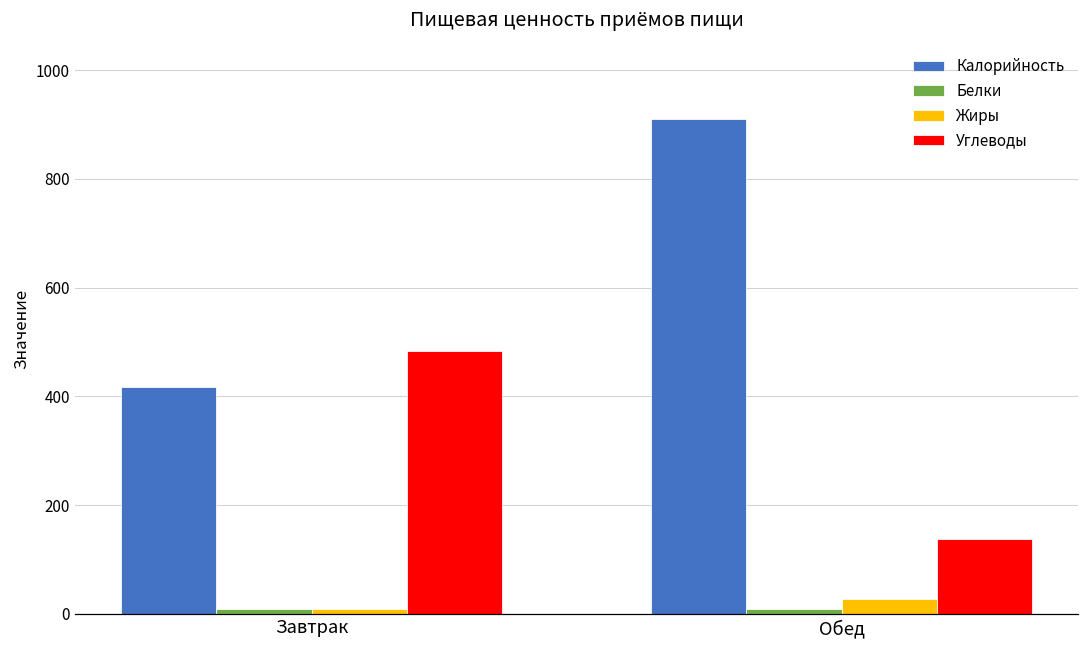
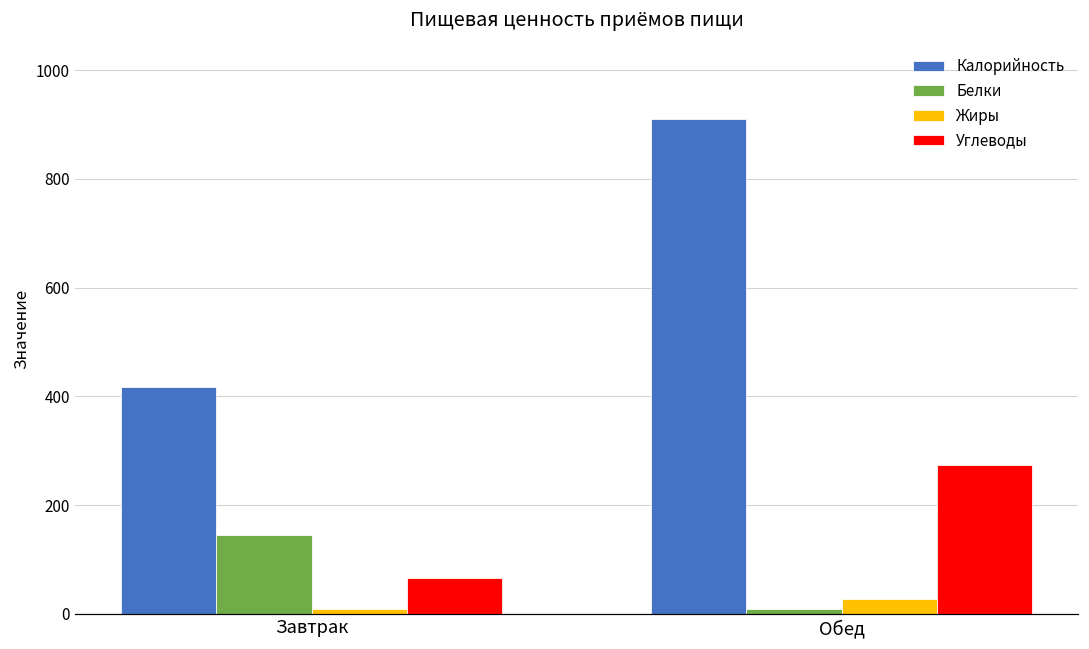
Белки, Завтрак: 10 -> 150
Углеводы, Завтрак: 480 -> 70
Углеводы, Обед: 140 -> 270
